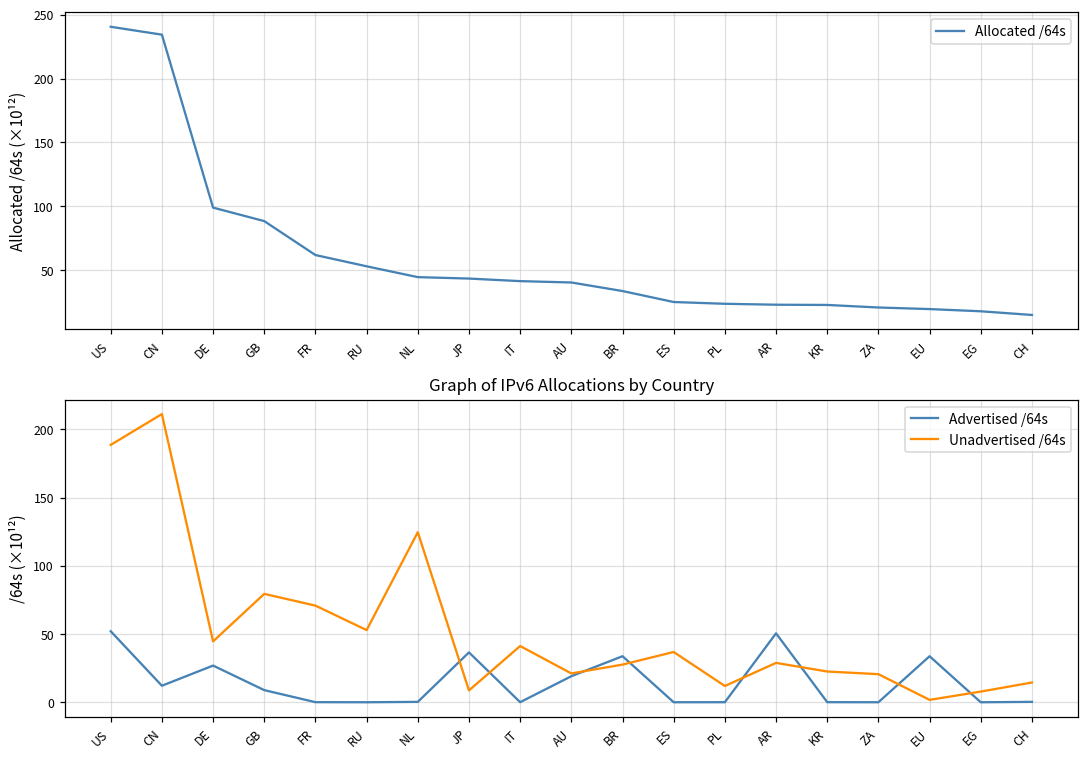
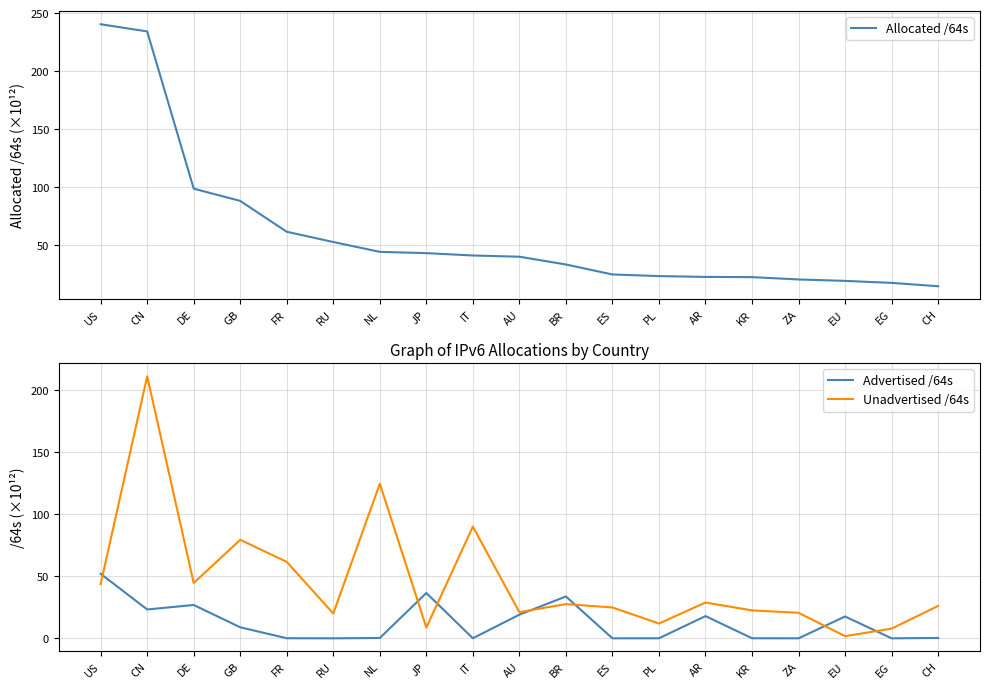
Graph of IPv6 Allocations by Country, Unadvertised /64s, US: 189 -> 44
Graph of IPv6 Allocations by Country, Advertised /64s, CN: 12 -> 23
Graph of IPv6 Allocations by Country, Unadvertised /64s, FR: 71 -> 62
Graph of IPv6 Allocations by Country, Unadvertised /64s, RU: 53 -> 20
Graph of IPv6 Allocations by Country, Unadvertised /64s, IT: 41 -> 90
Graph of IPv6 Allocations by Country, Unadvertised /64s, ES: 37 -> 25
Graph of IPv6 Allocations by Country, Advertised /64s, AR: 50 -> 18
Graph of IPv6 Allocations by Country, Advertised /64s, EU: 34 -> 18
Graph of IPv6 Allocations by Country, Unadvertised /64s, CH: 14 -> 26
